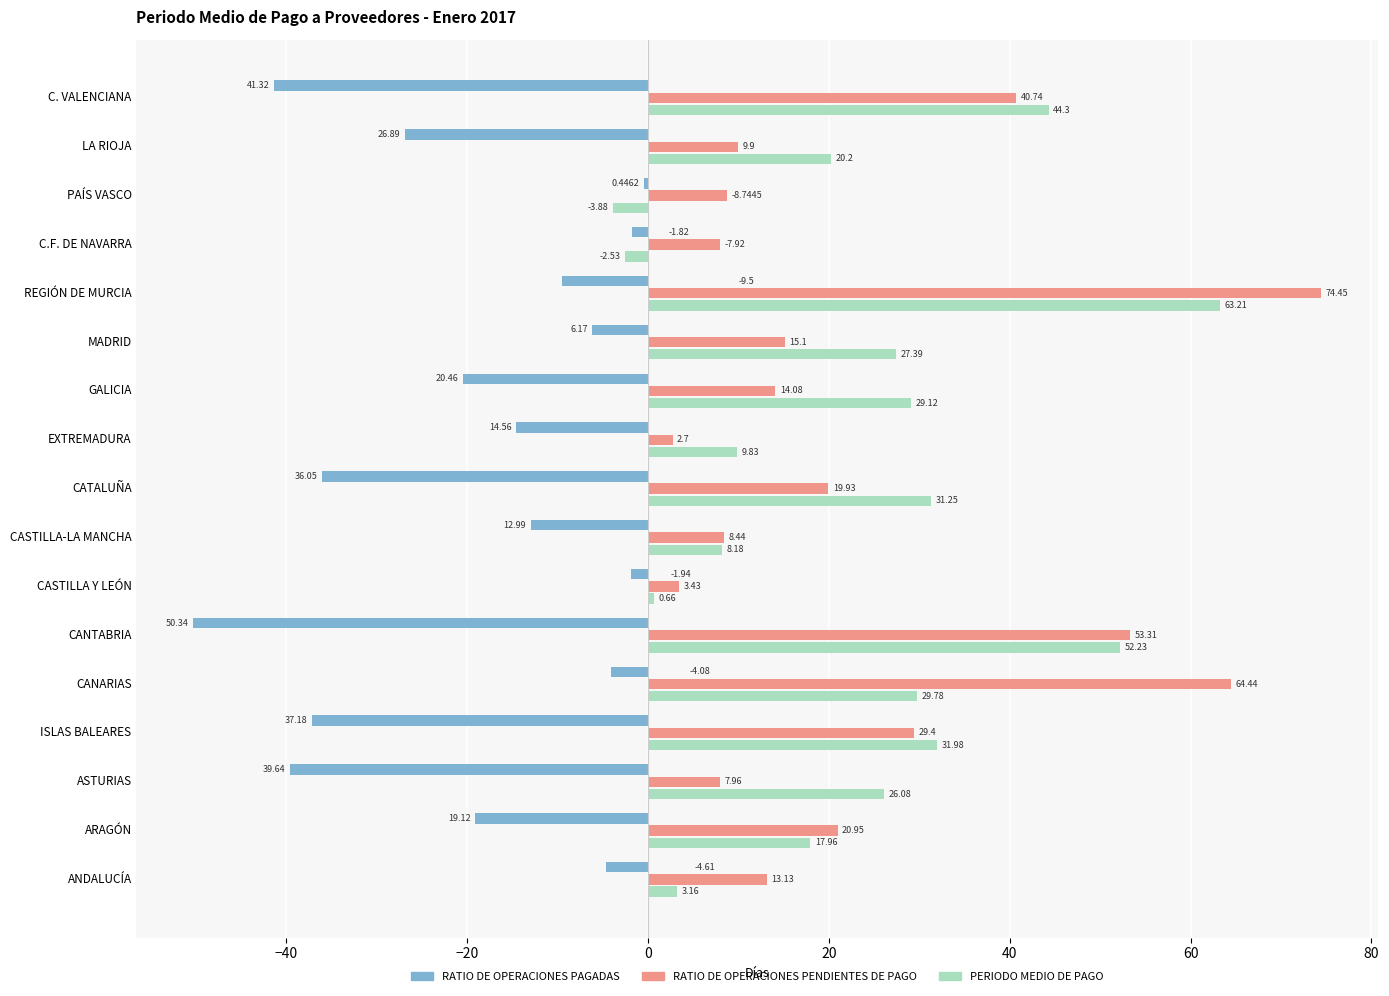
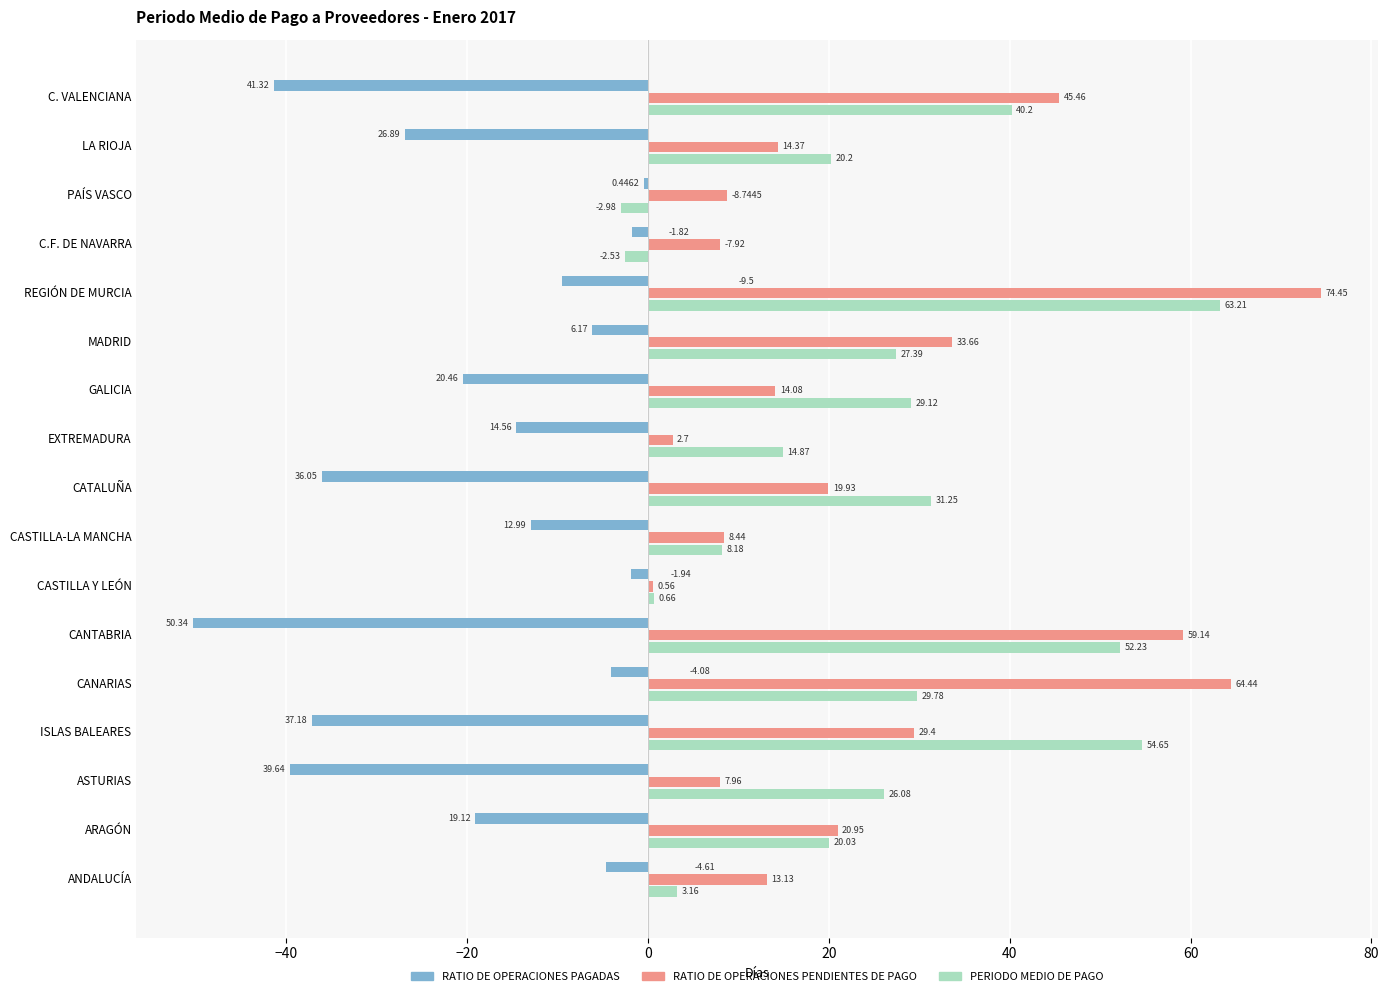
RATIO DE OPERACIONES PENDIENTES DE PAGO, C. VALENCIANA: 40.74 -> 45.46
PERIODO MEDIO DE PAGO, C. VALENCIANA: 44.3 -> 40.2
RATIO DE OPERACIONES PENDIENTES DE PAGO, LA RIOJA: 9.9 -> 14.37
PERIODO MEDIO DE PAGO, PAÍS VASCO: -3.88 -> -2.98
RATIO DE OPERACIONES PENDIENTES DE PAGO, MADRID: 15.1 -> 33.66
PERIODO MEDIO DE PAGO, EXTREMADURA: 9.83 -> 14.87
RATIO DE OPERACIONES PENDIENTES DE PAGO, CASTILLA Y LEÓN: 3.43 -> 0.56
RATIO DE OPERACIONES PENDIENTES DE PAGO, CANTABRIA: 53.31 -> 59.14
PERIODO MEDIO DE PAGO, ISLAS BALEARES: 31.98 -> 54.65
PERIODO MEDIO DE PAGO, ARAGÓN: 17.96 -> 20.03
